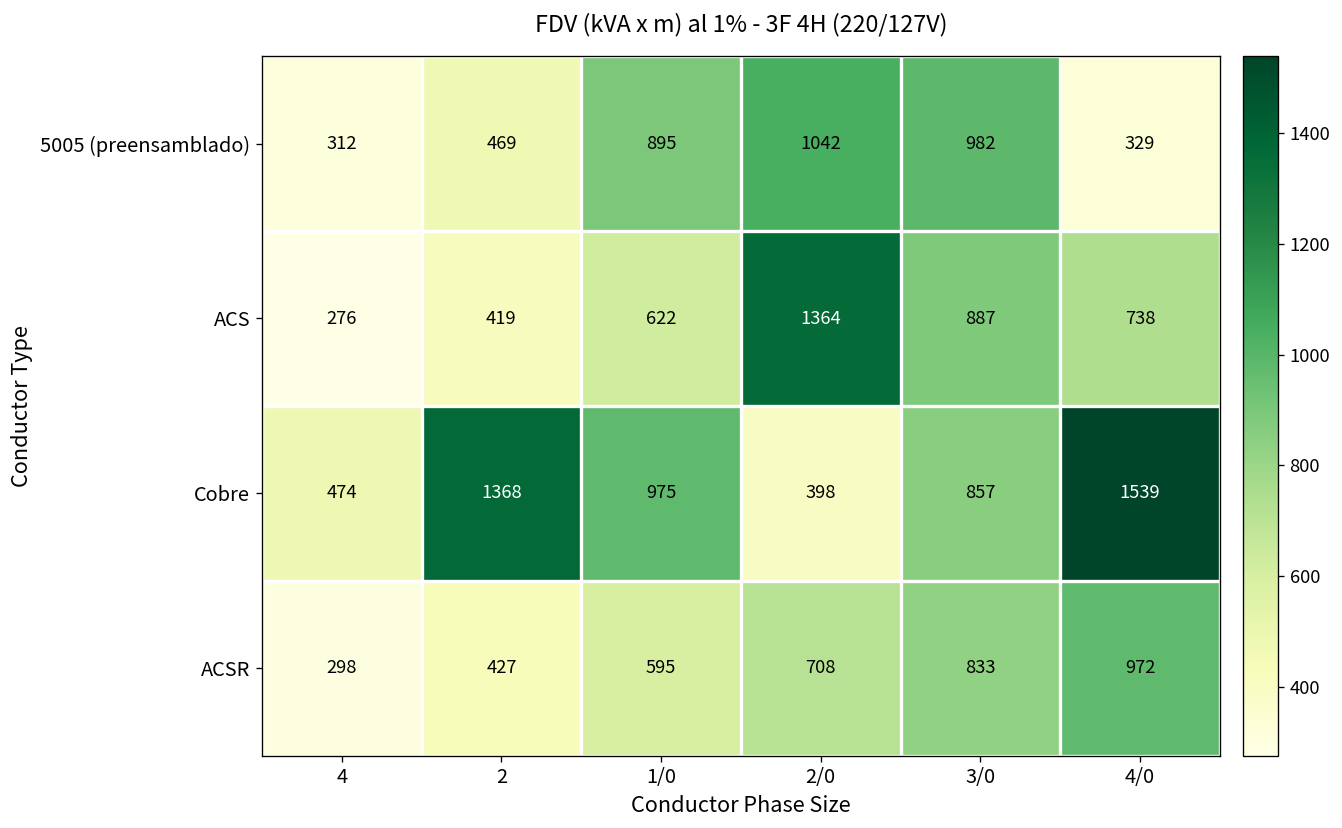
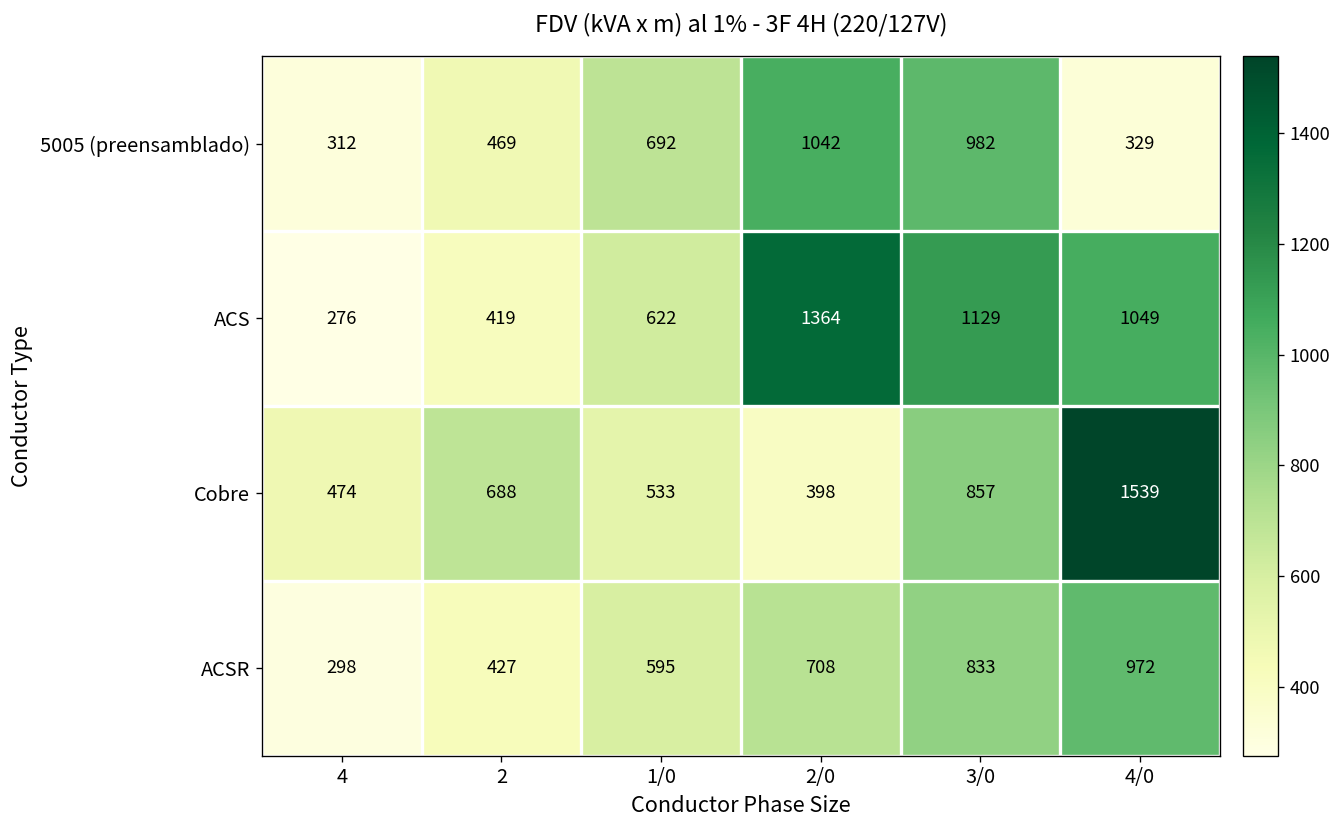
5005 (preensamblado), 1/0: 895 -> 692
ACS, 3/0: 887 -> 1129
ACS, 4/0: 738 -> 1049
Cobre, 2: 1368 -> 688
Cobre, 1/0: 975 -> 533
